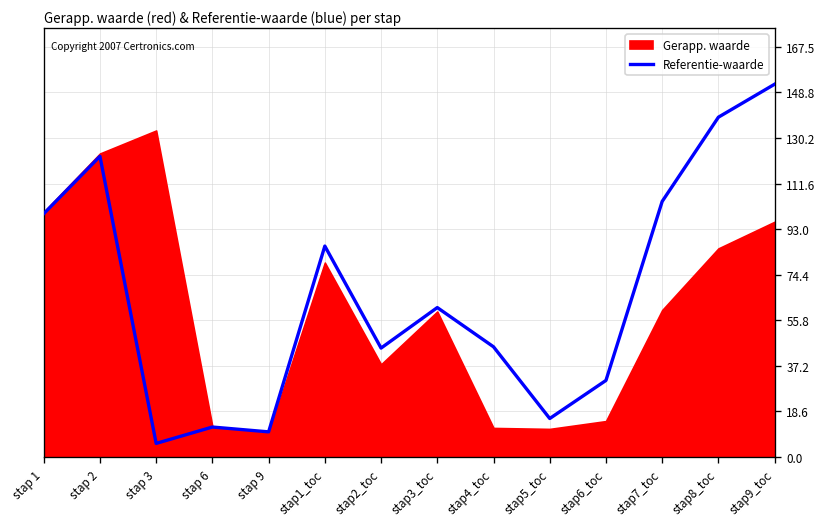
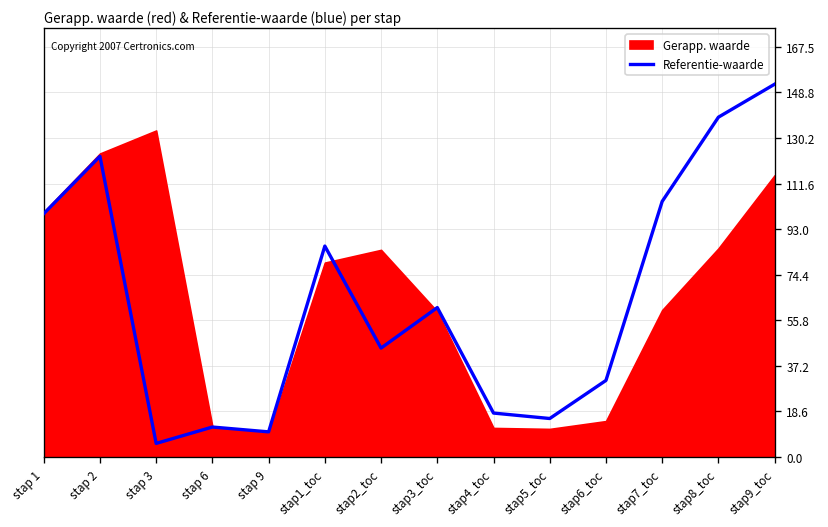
Gerapp. waarde, stap2_toc: 38 -> 85
Referentie-waarde, stap4_toc: 45 -> 18
Gerapp. waarde, stap9_toc: 96 -> 115
